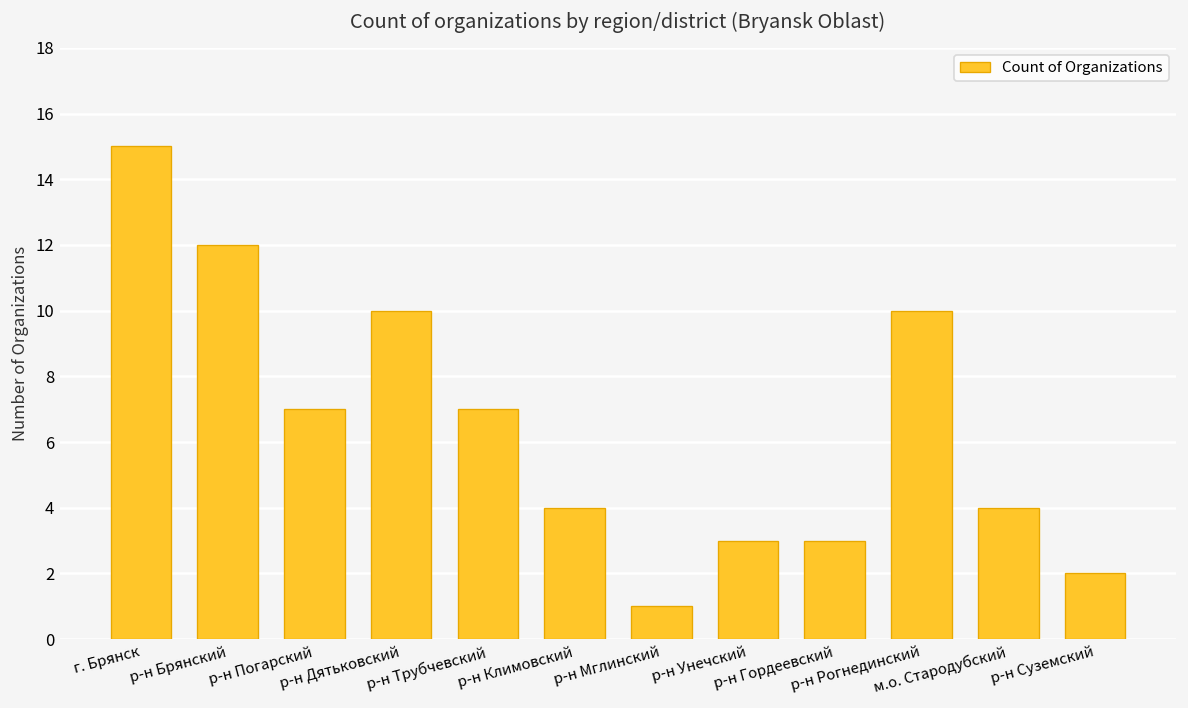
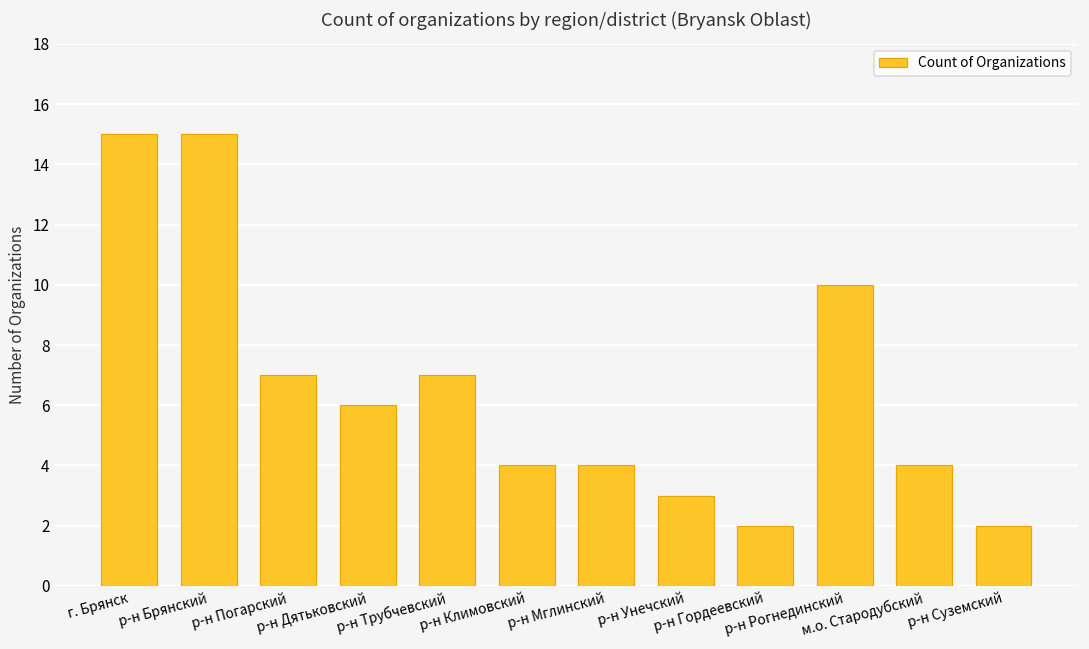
р-н Брянский: 12 -> 15
р-н Дятьковский: 10 -> 6
р-н Мглинский: 1 -> 4
р-н Гордеевский: 3 -> 2
